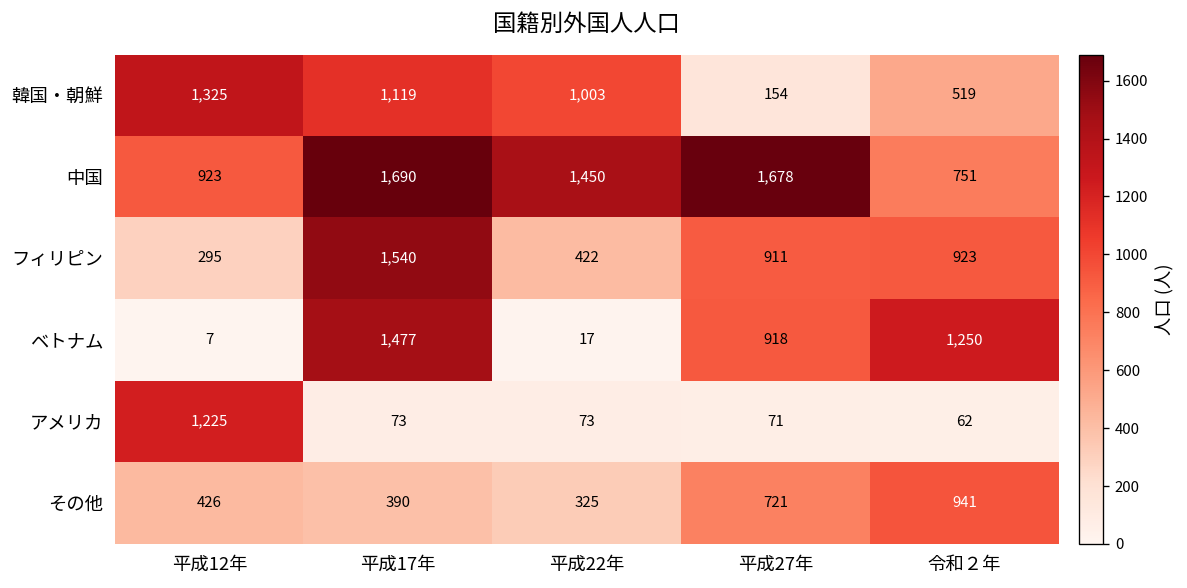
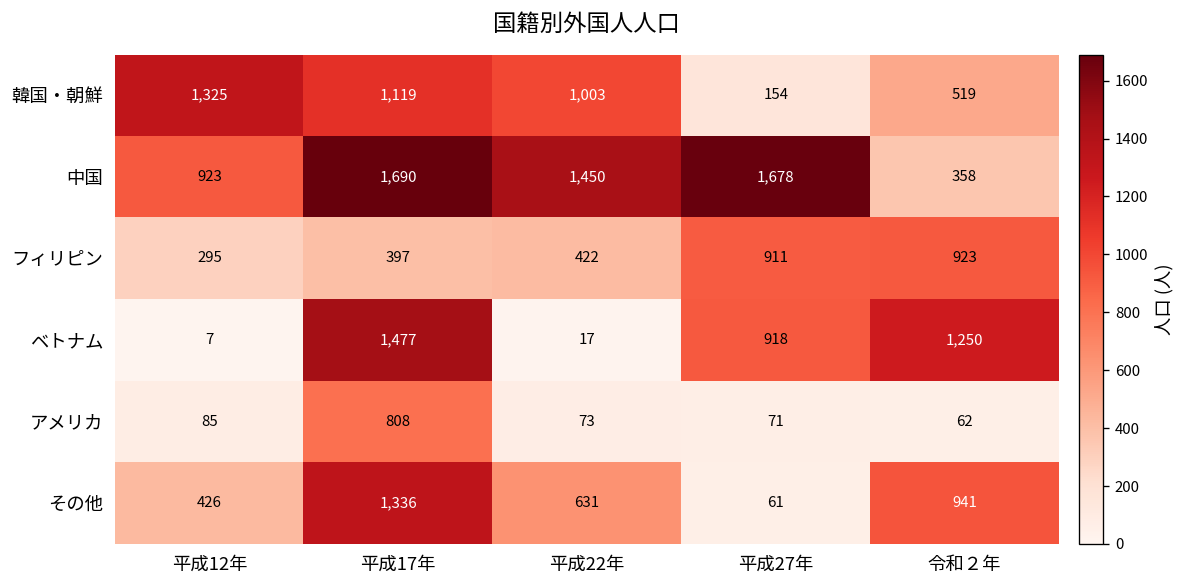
中国, 令和２年: 751 -> 358
フィリピン, 平成17年: 1,540 -> 397
アメリカ, 平成12年: 1,225 -> 85
アメリカ, 平成17年: 73 -> 808
その他, 平成17年: 390 -> 1,336
その他, 平成22年: 325 -> 631
その他, 平成27年: 721 -> 61
